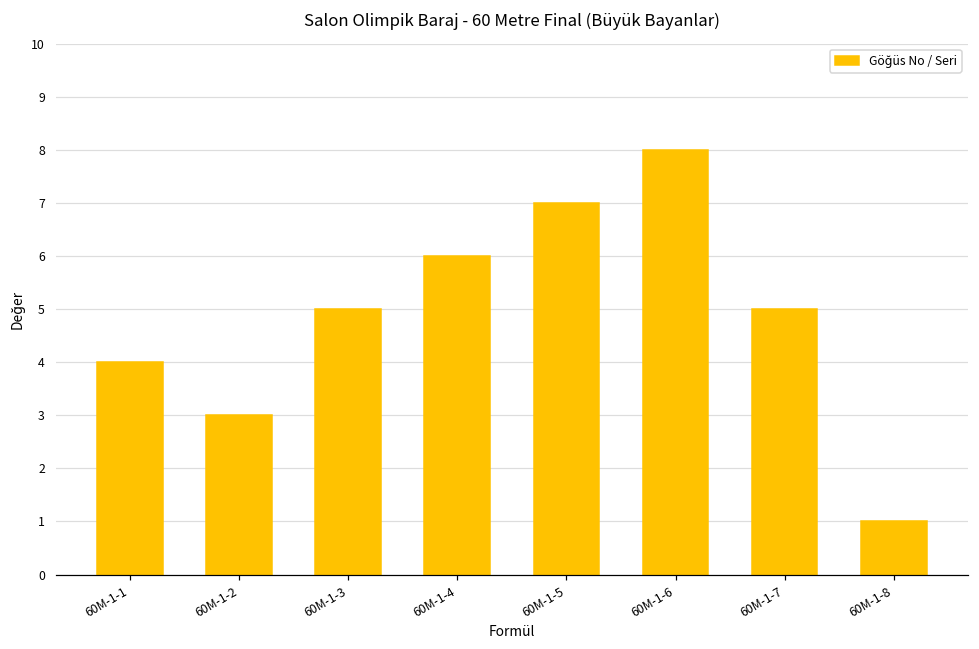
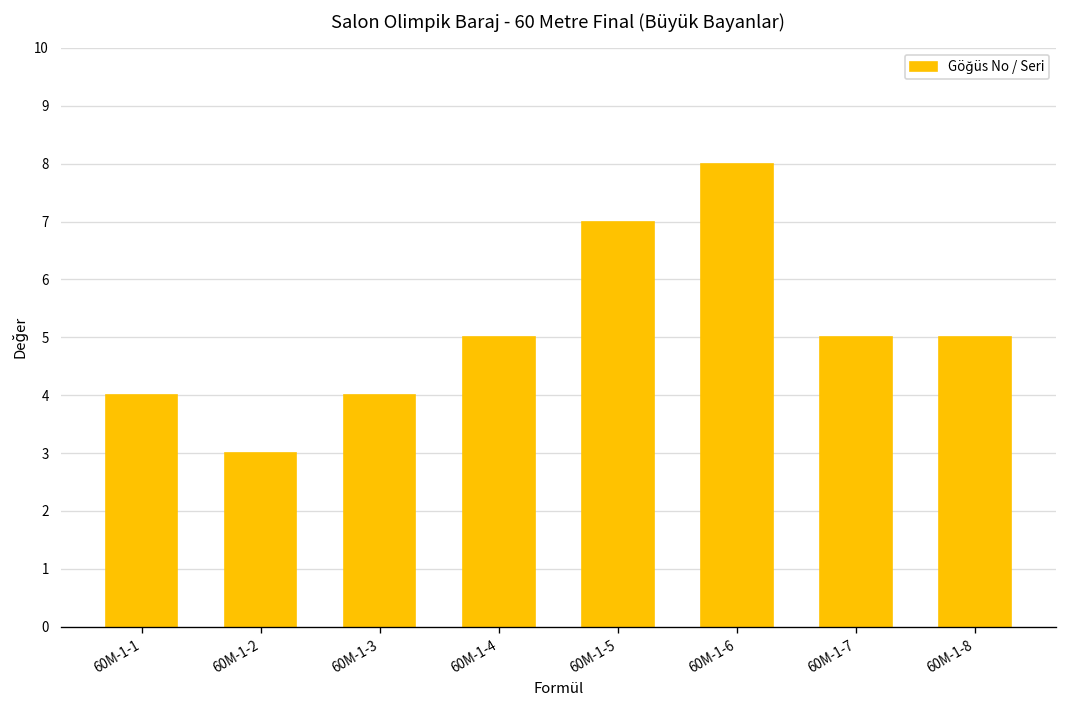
60M-1-3: 5 -> 4
60M-1-4: 6 -> 5
60M-1-8: 1 -> 5
